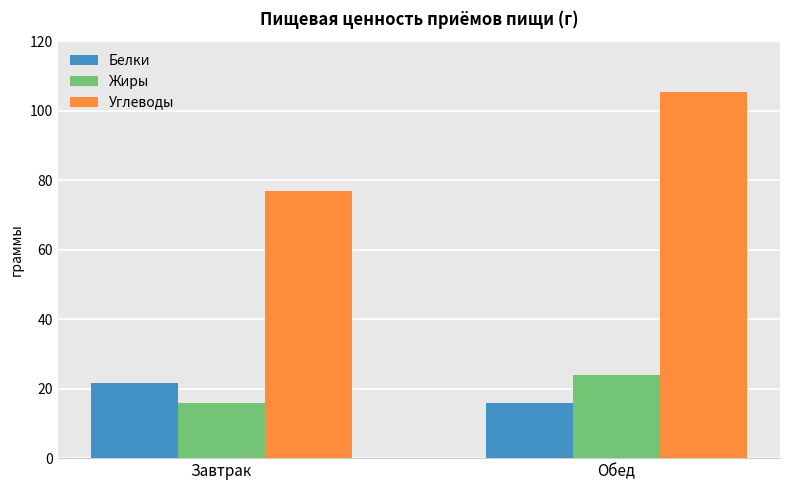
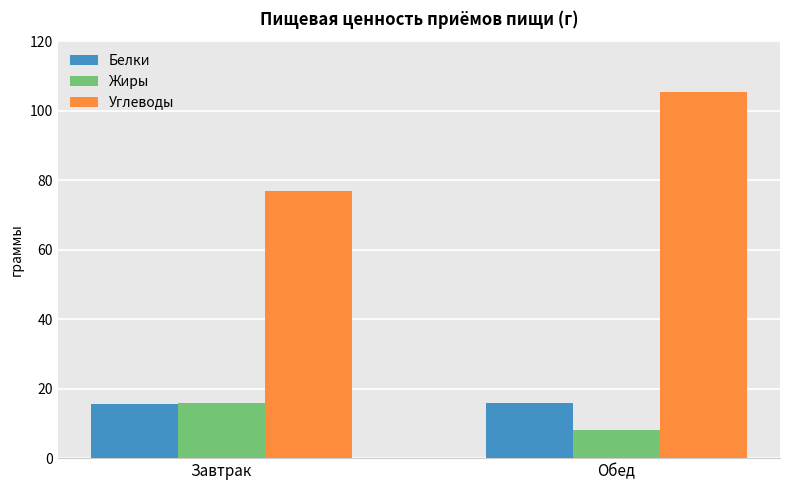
Белки, Завтрак: 22 -> 15
Жиры, Обед: 24 -> 8
